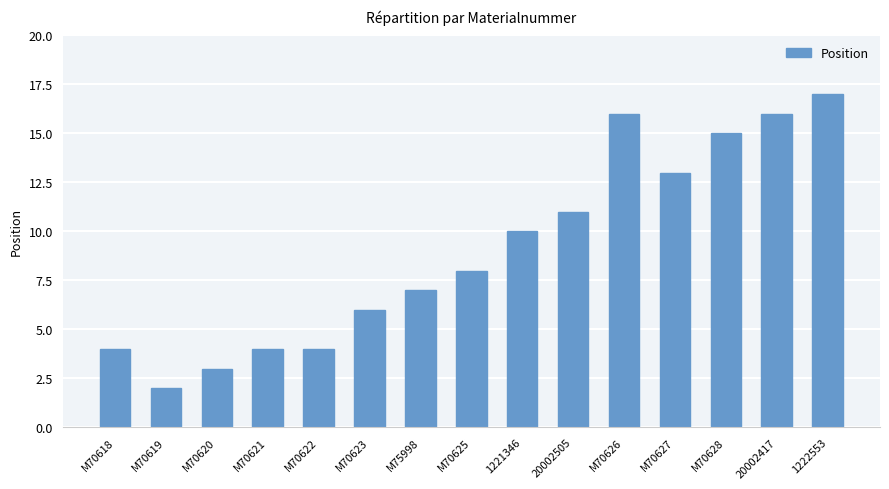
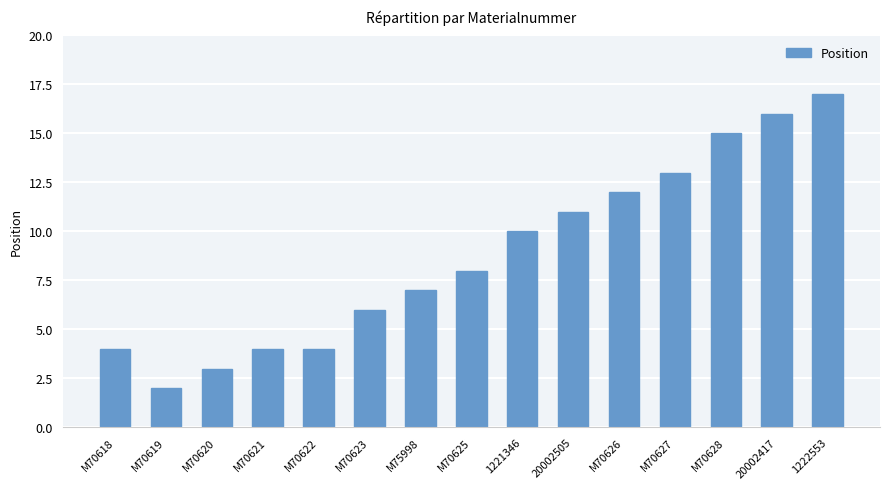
M70626: 16 -> 12
